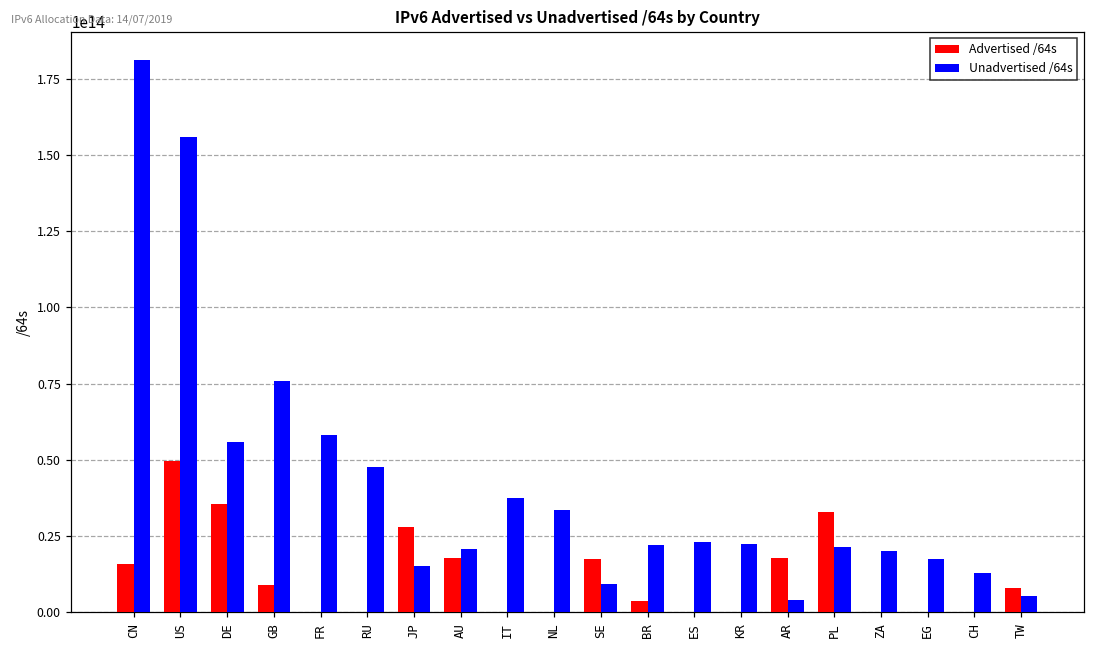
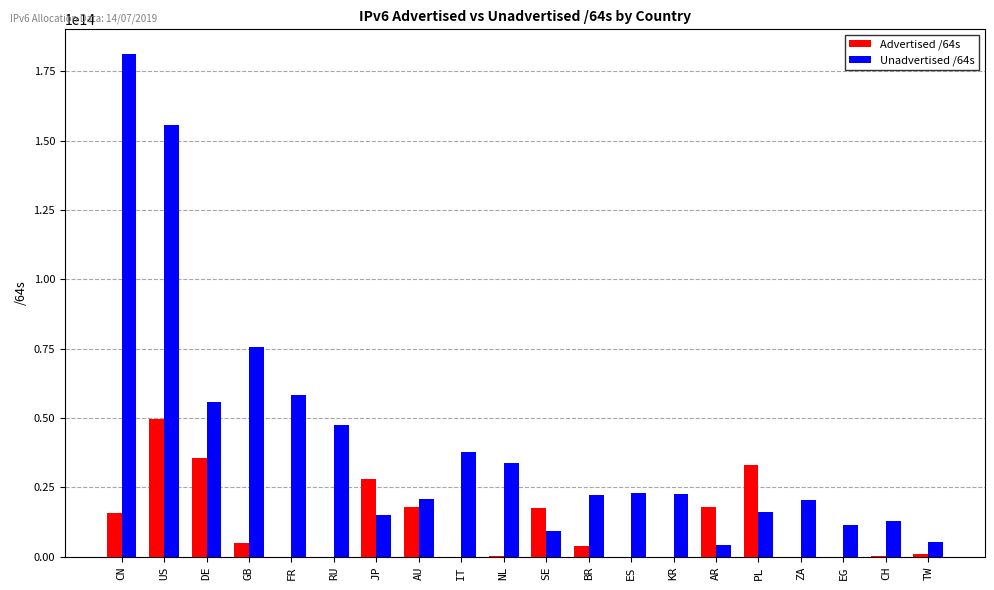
Advertised /64s, GB: 9000000000000 -> 5000000000000
Unadvertised /64s, PL: 22000000000000 -> 16000000000000
Unadvertised /64s, EG: 18000000000000 -> 11000000000000
Advertised /64s, TW: 8000000000000 -> 1000000000000
